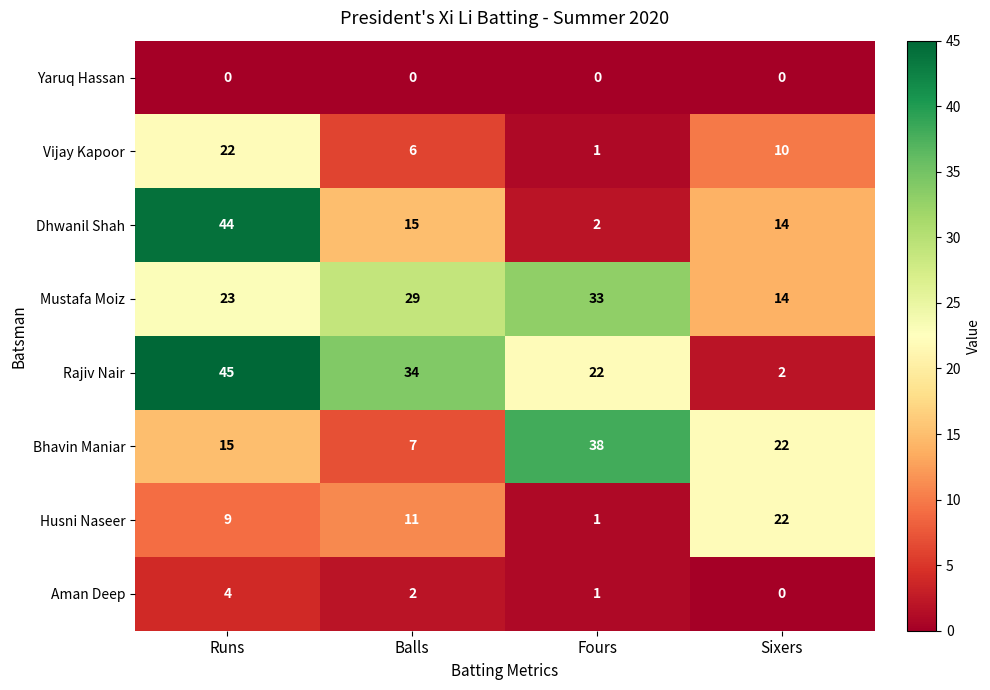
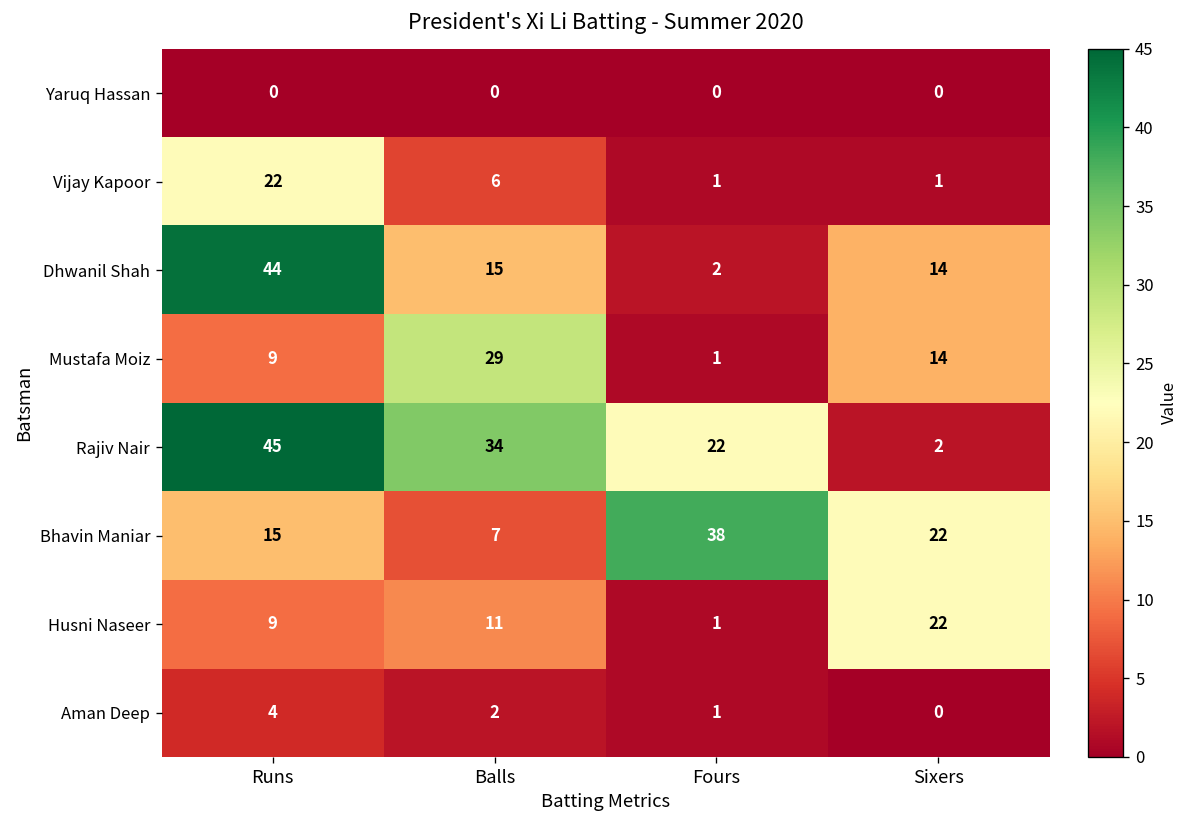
Vijay Kapoor, Sixers: 10 -> 1
Mustafa Moiz, Runs: 23 -> 9
Mustafa Moiz, Fours: 33 -> 1
